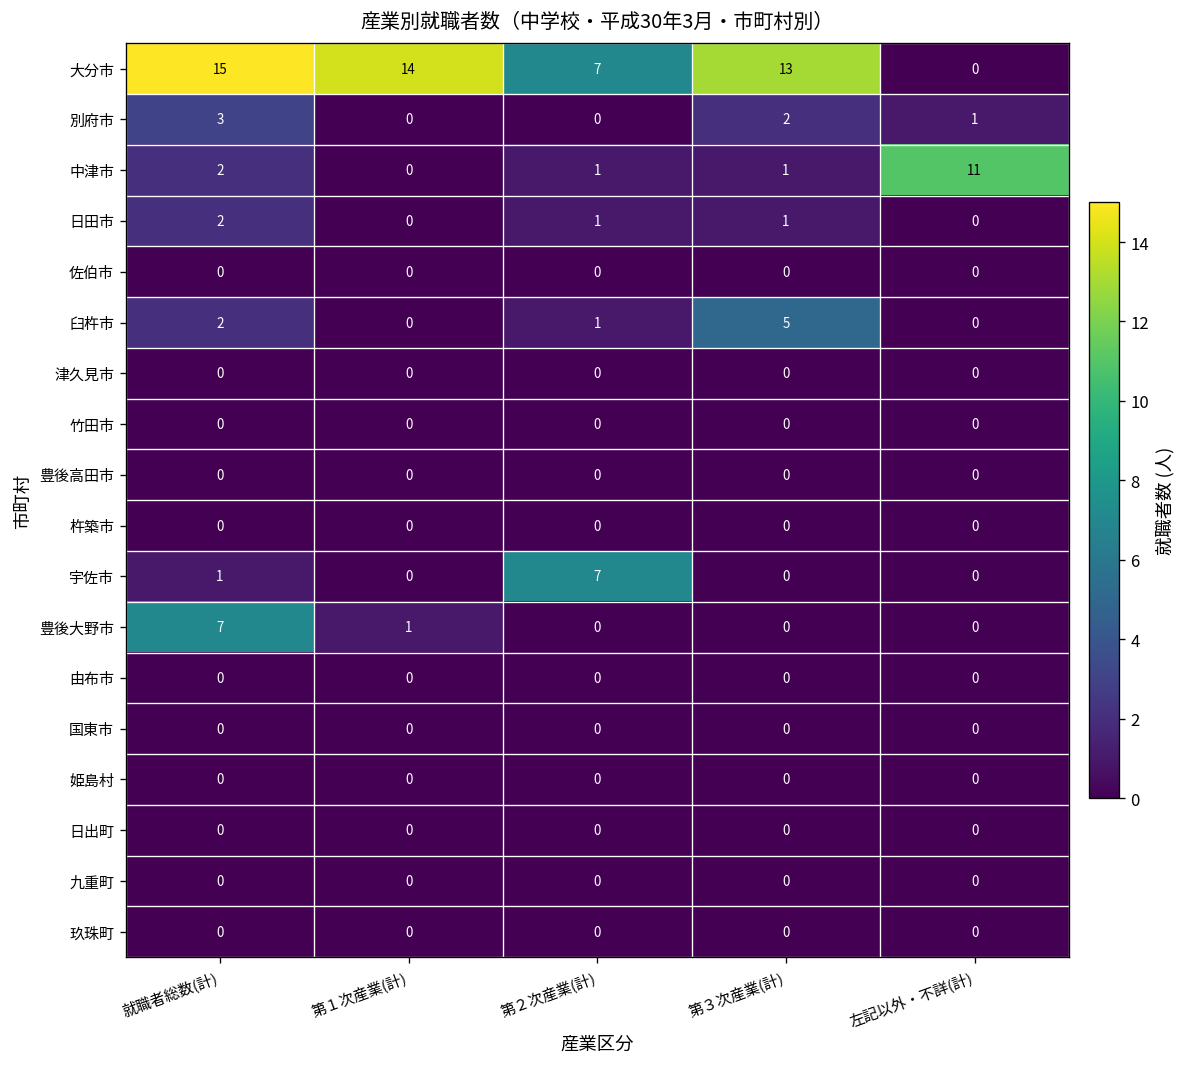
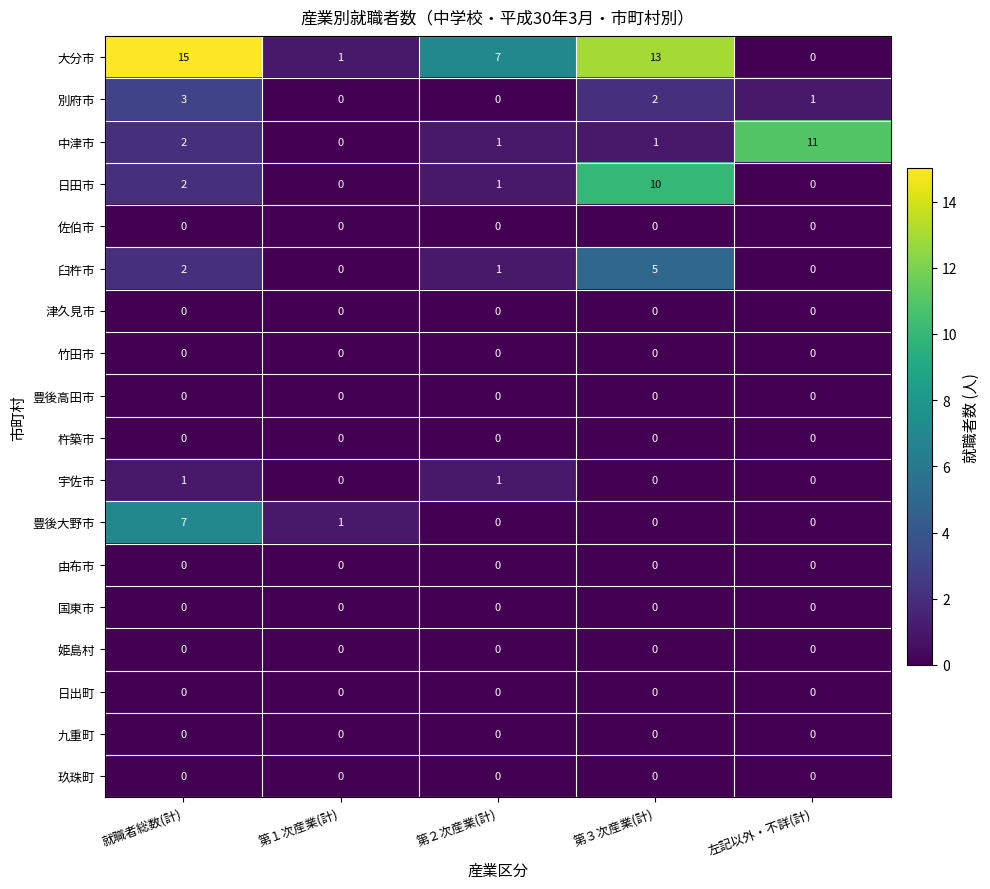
大分市, 第１次産業(計): 14 -> 1
日田市, 第３次産業(計): 1 -> 10
宇佐市, 第２次産業(計): 7 -> 1
